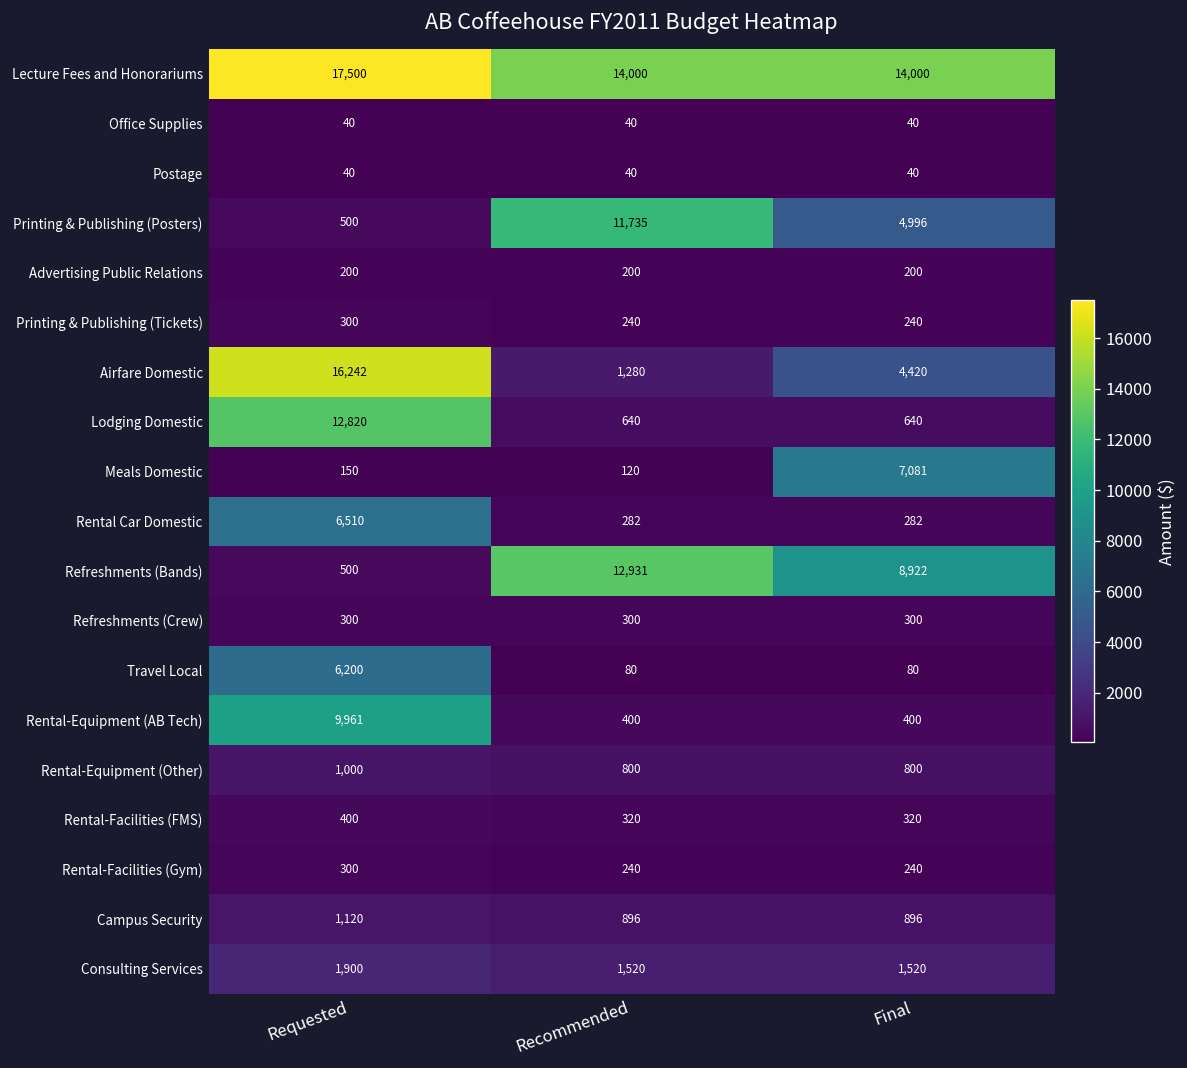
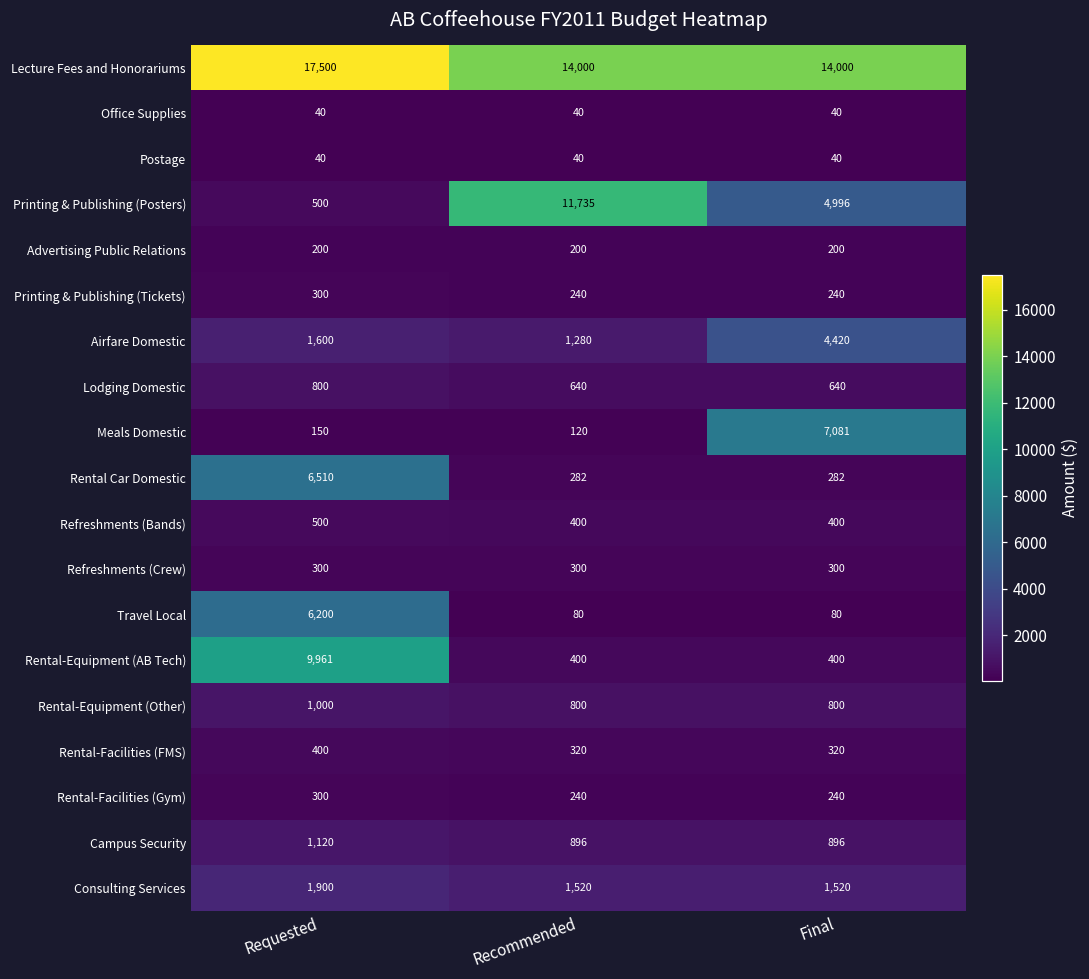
Airfare Domestic, Requested: 16,242 -> 1,600
Lodging Domestic, Requested: 12,820 -> 800
Refreshments (Bands), Recommended: 12,931 -> 400
Refreshments (Bands), Final: 8,922 -> 400
